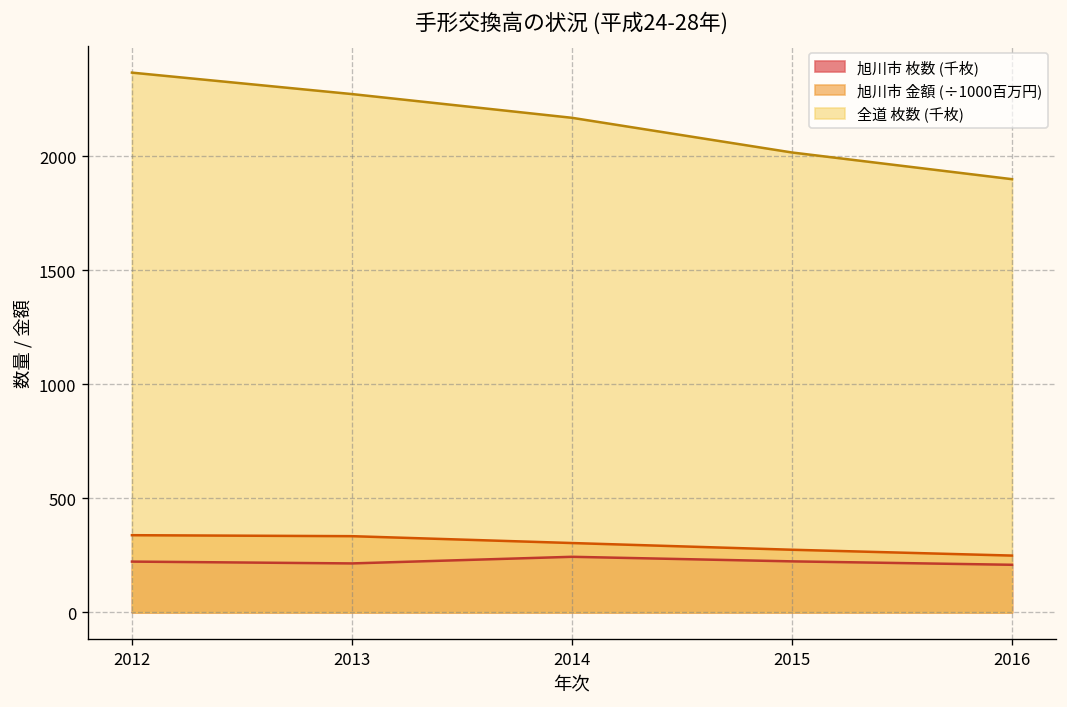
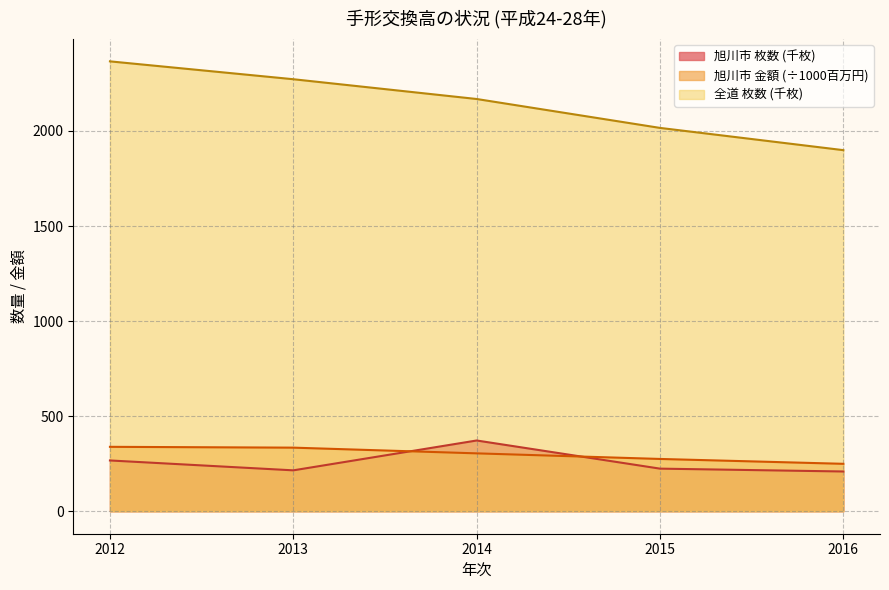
旭川市 枚数 (千枚), 2012: 220 -> 270
旭川市 枚数 (千枚), 2014: 240 -> 370
